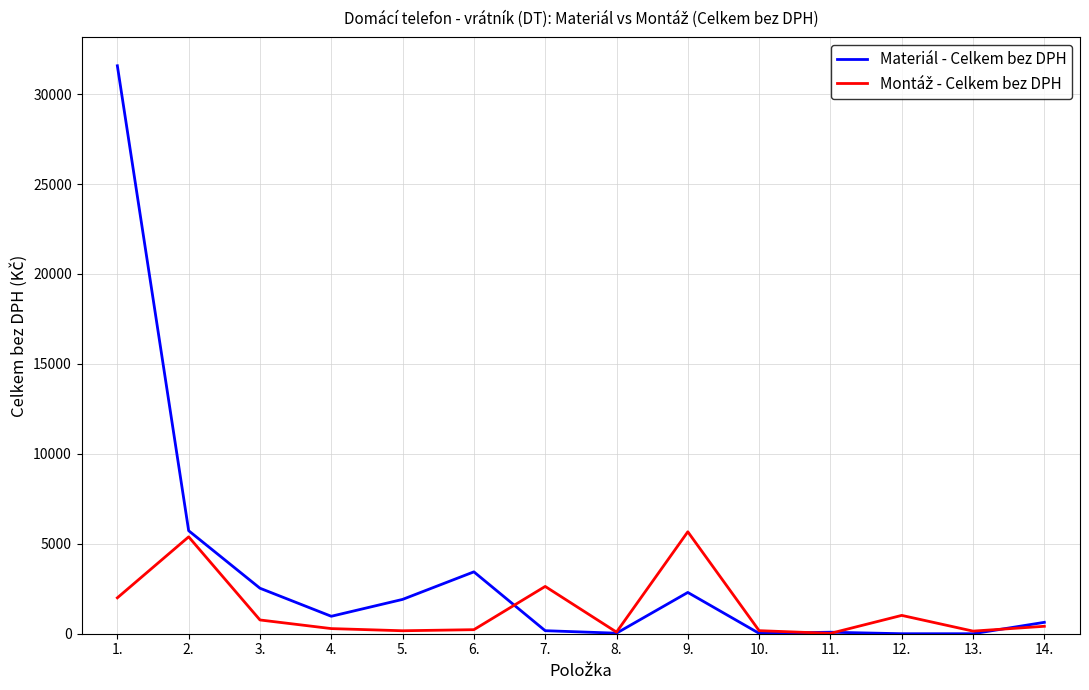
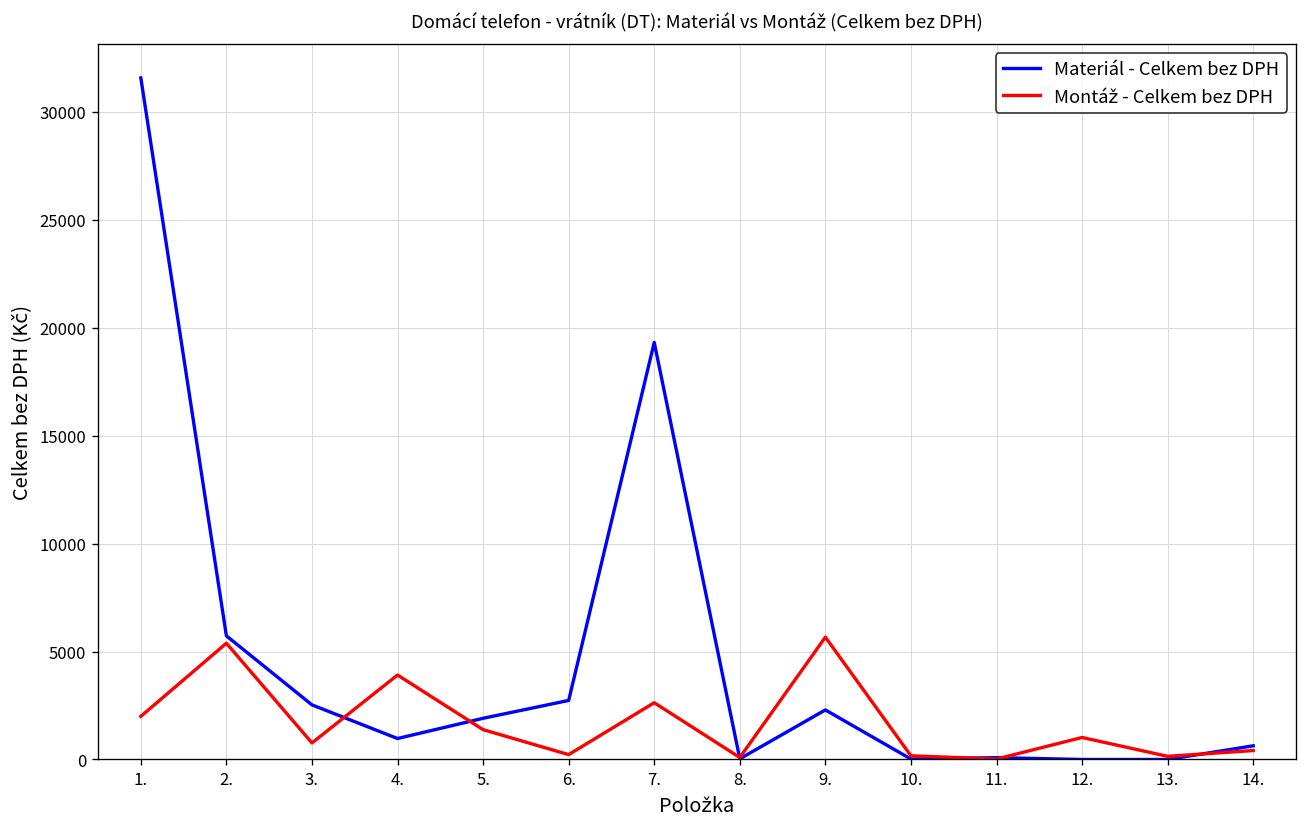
Montáž - Celkem bez DPH, 4.: 300 -> 3900
Montáž - Celkem bez DPH, 5.: 200 -> 1400
Materiál - Celkem bez DPH, 6.: 3400 -> 2700
Materiál - Celkem bez DPH, 7.: 200 -> 19300
